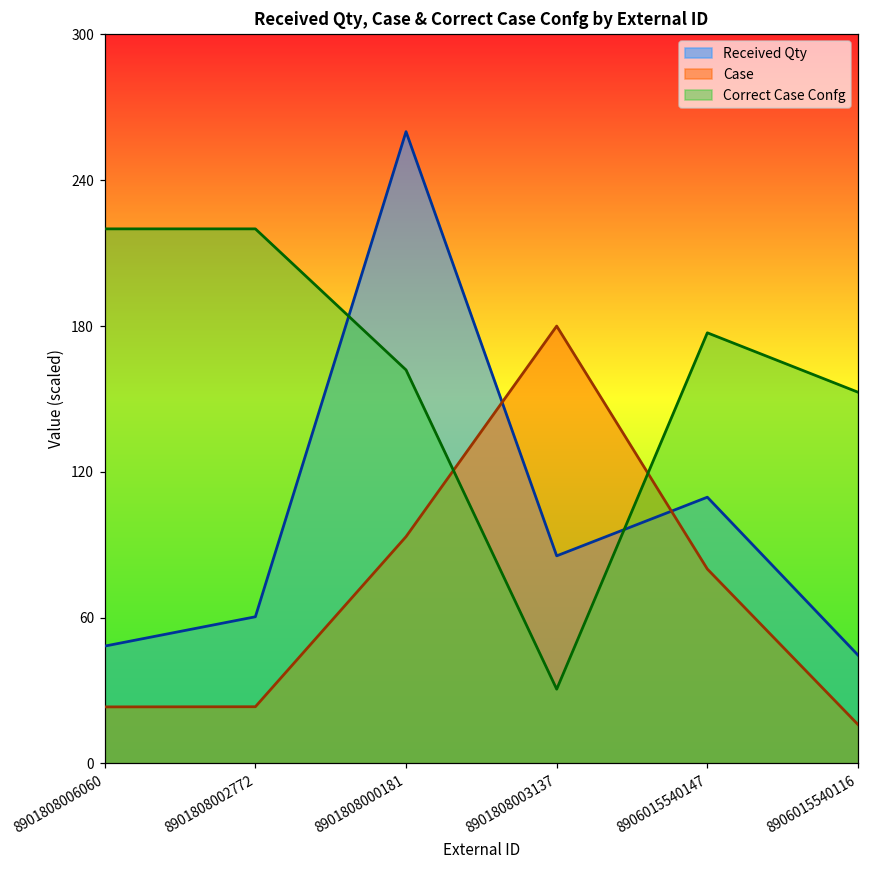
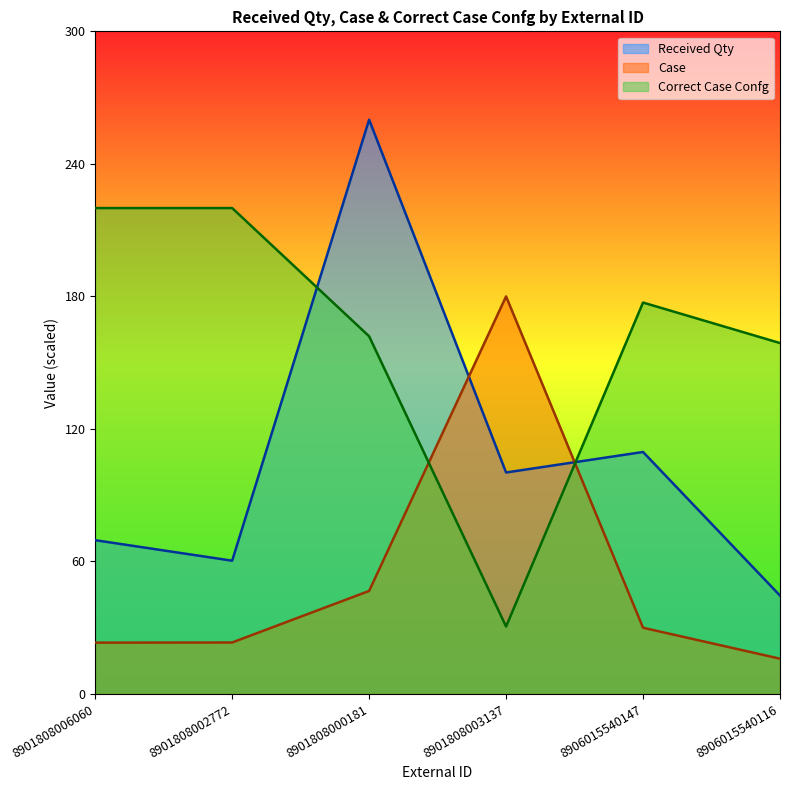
Received Qty, 8901808006060: 48 -> 70
Case, 8901808000181: 93 -> 47
Received Qty, 8901808003137: 85 -> 100
Case, 8906015540147: 80 -> 30
Correct Case Confg, 8906015540116: 153 -> 159
